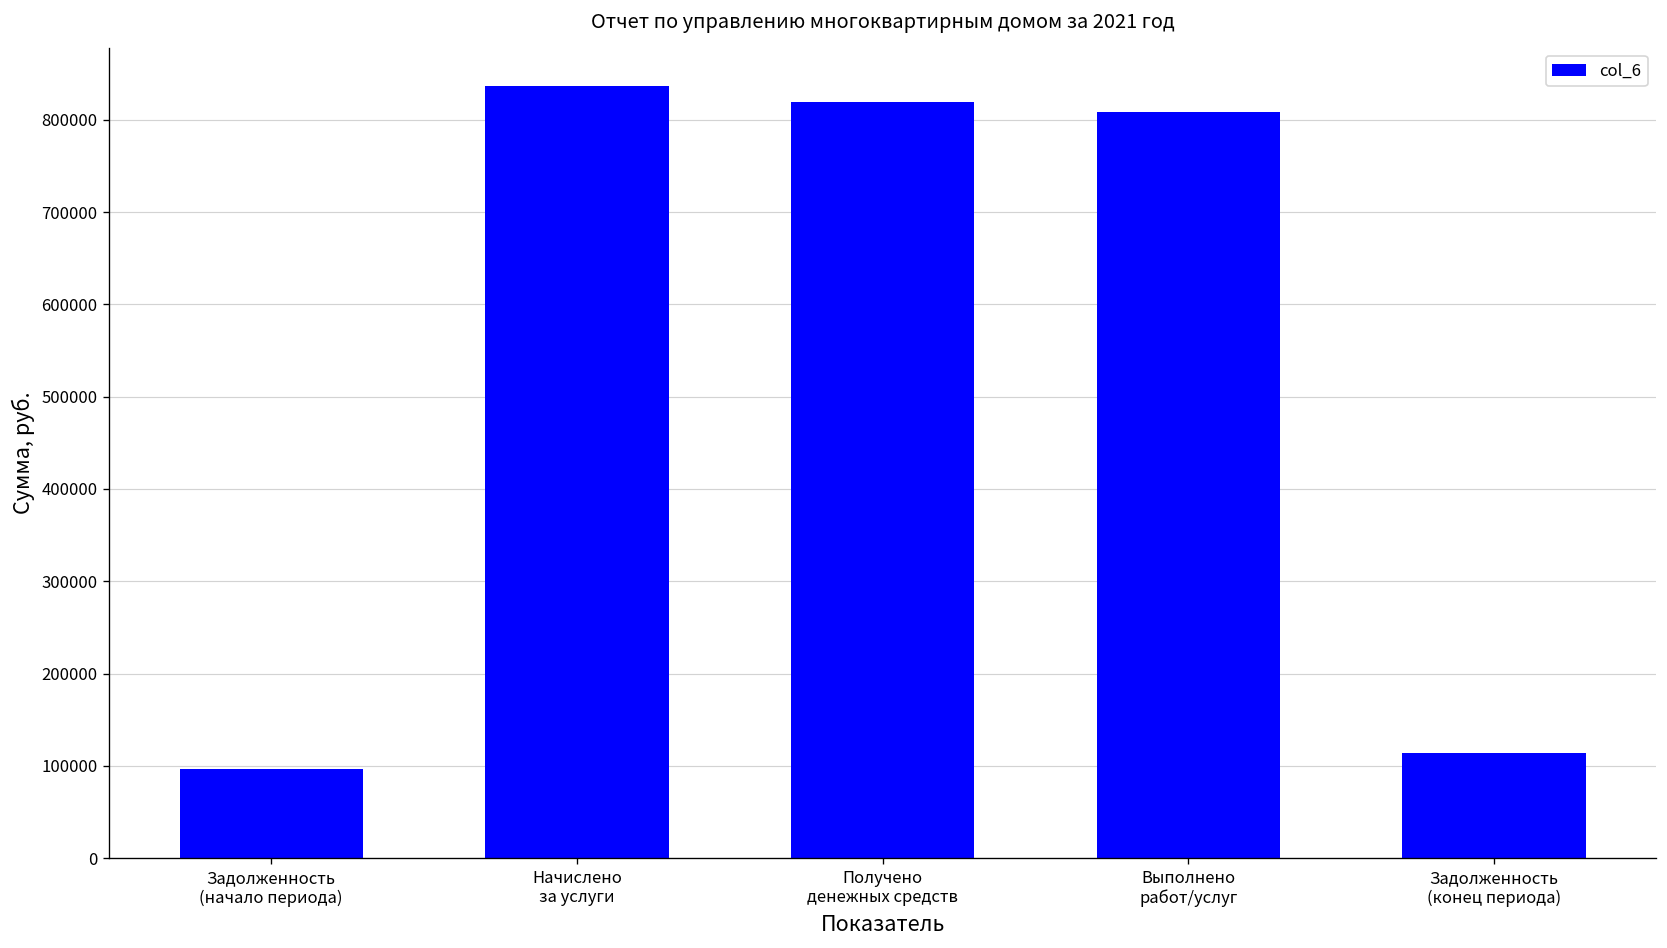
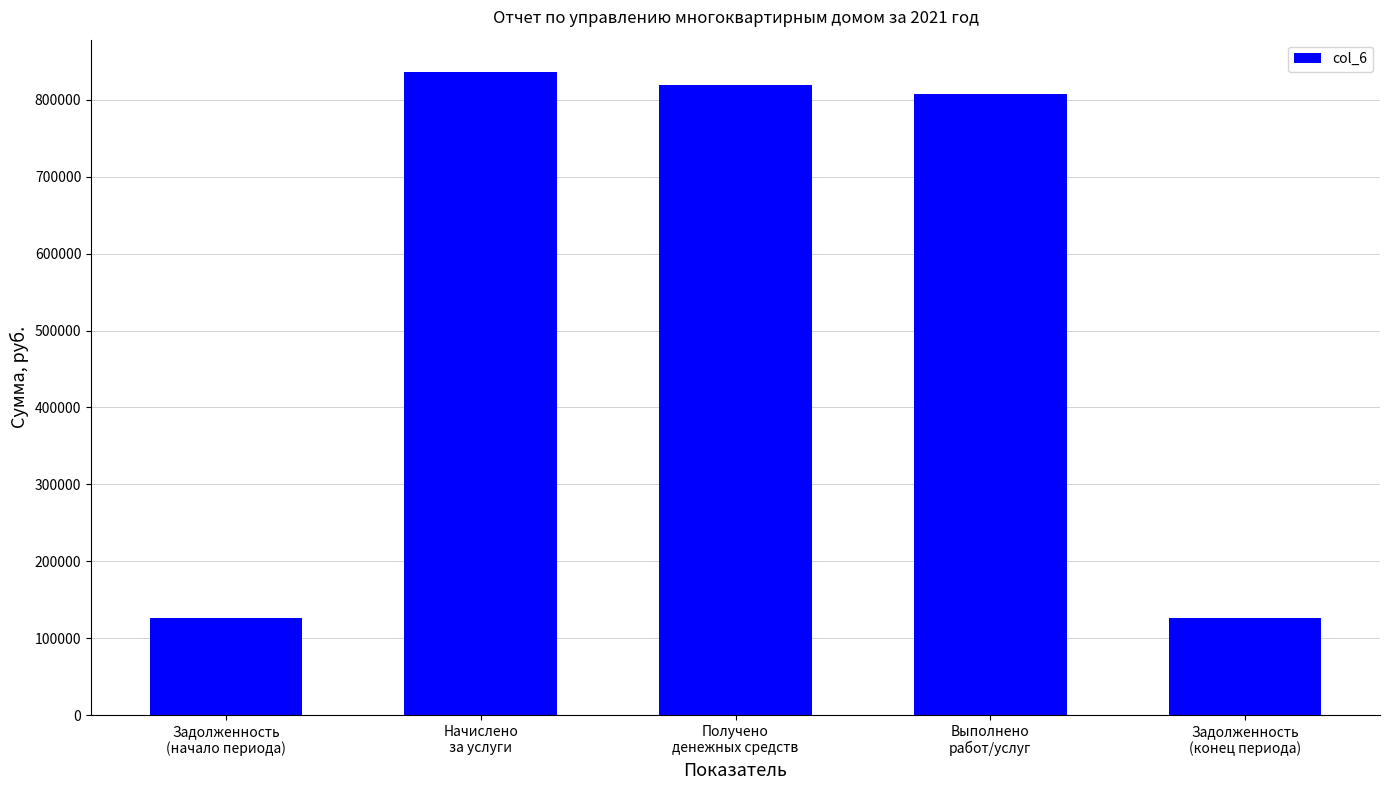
Задолженность (начало периода): 100000 -> 130000
Задолженность (конец периода): 110000 -> 130000
